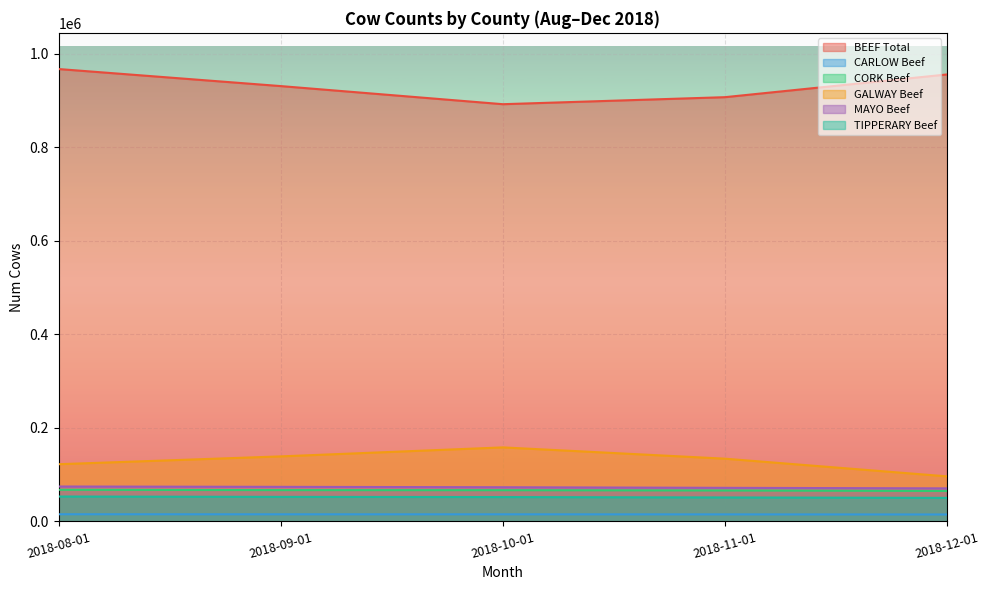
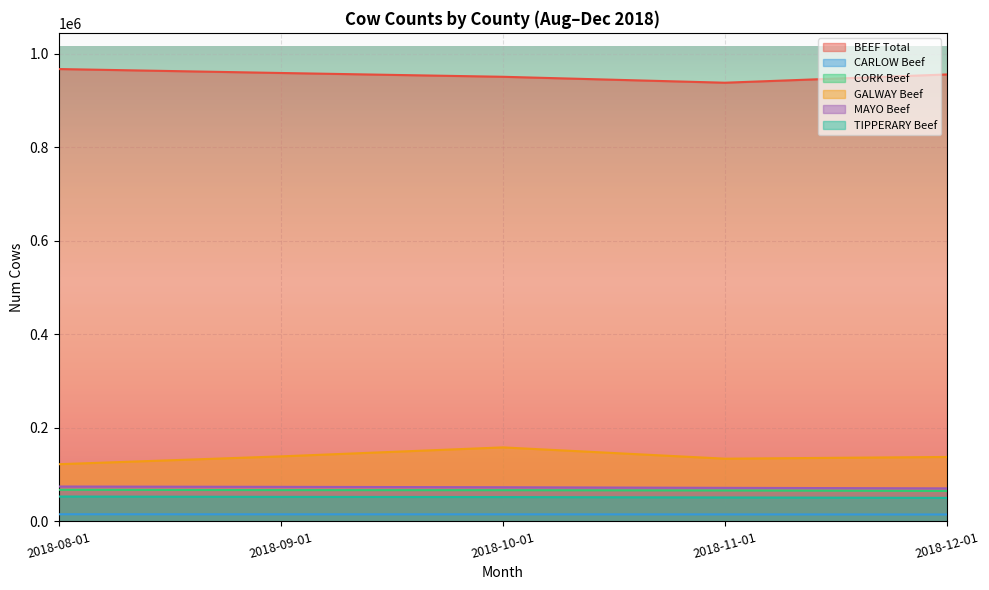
BEEF Total, 2018-09-01: 930000 -> 960000
BEEF Total, 2018-10-01: 890000 -> 950000
BEEF Total, 2018-11-01: 910000 -> 940000
GALWAY Beef, 2018-12-01: 100000 -> 140000
